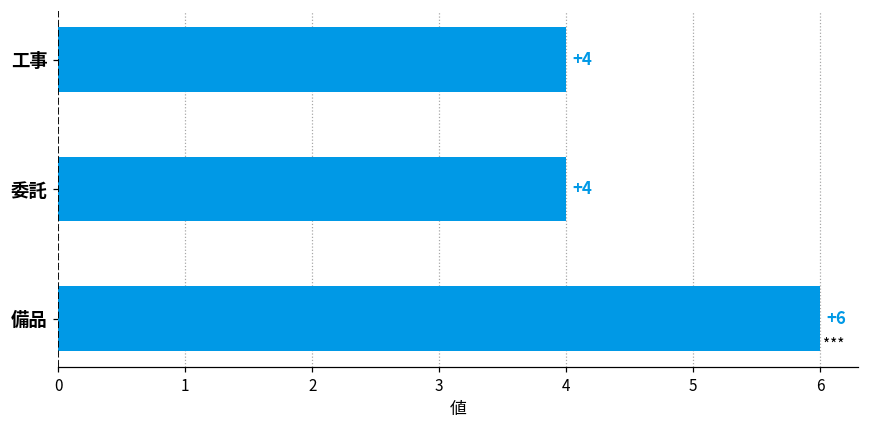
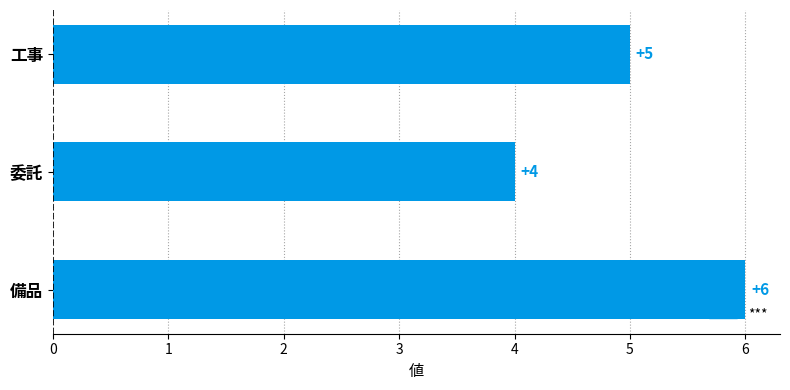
工事: +4 -> +5
